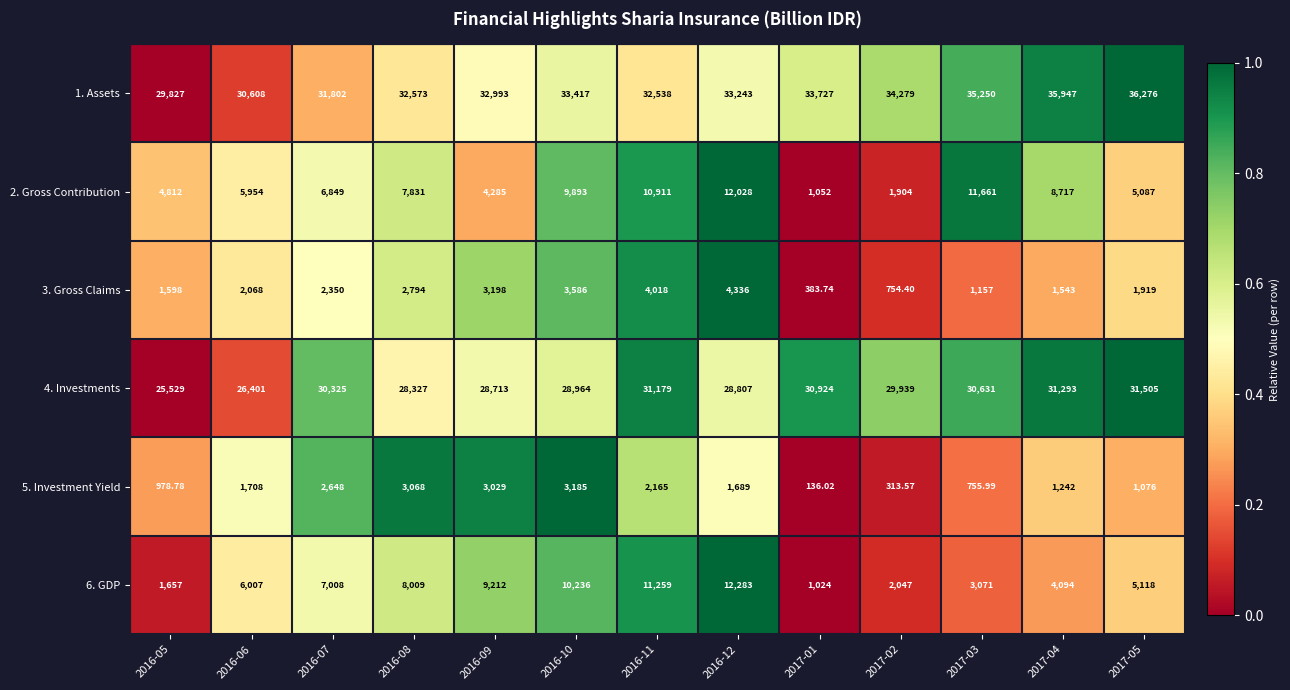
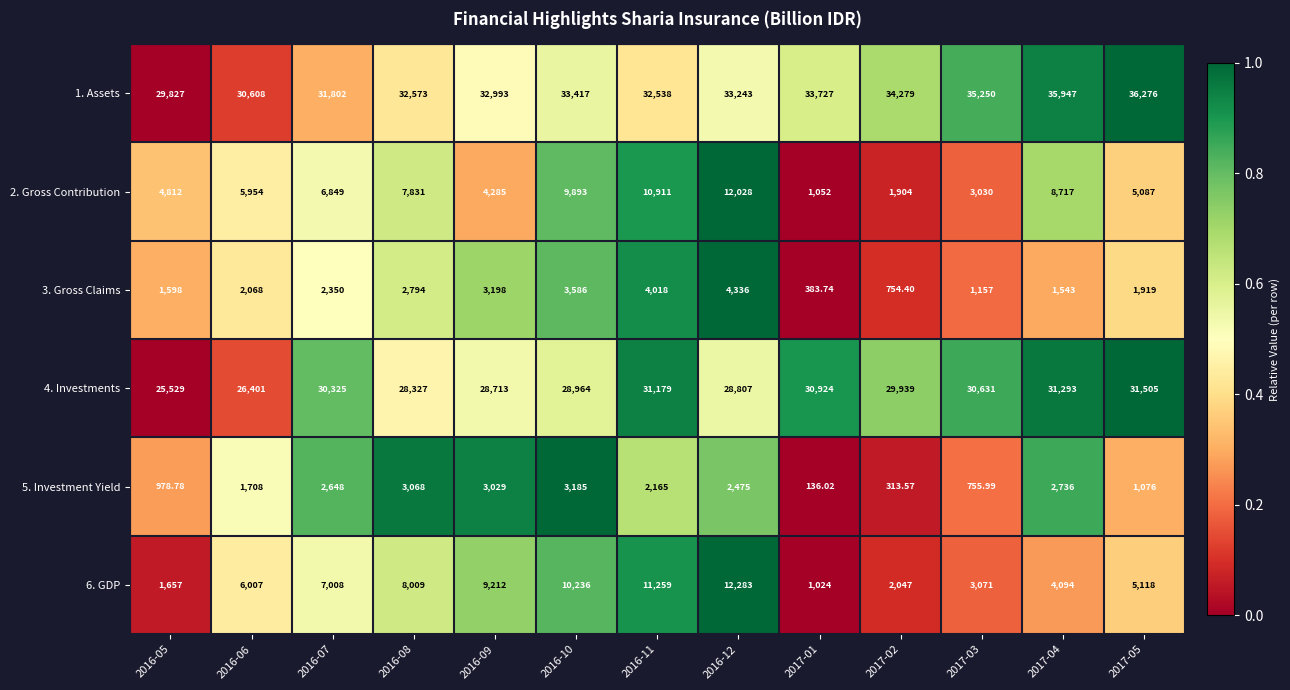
2. Gross Contribution, 2017-03: 11,661 -> 3,030
5. Investment Yield, 2016-12: 1,689 -> 2,475
5. Investment Yield, 2017-04: 1,242 -> 2,736
